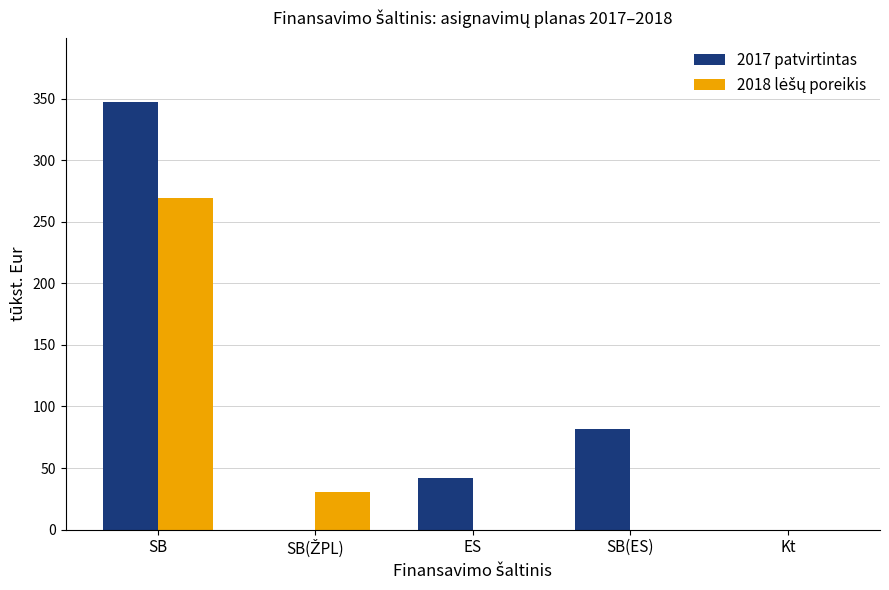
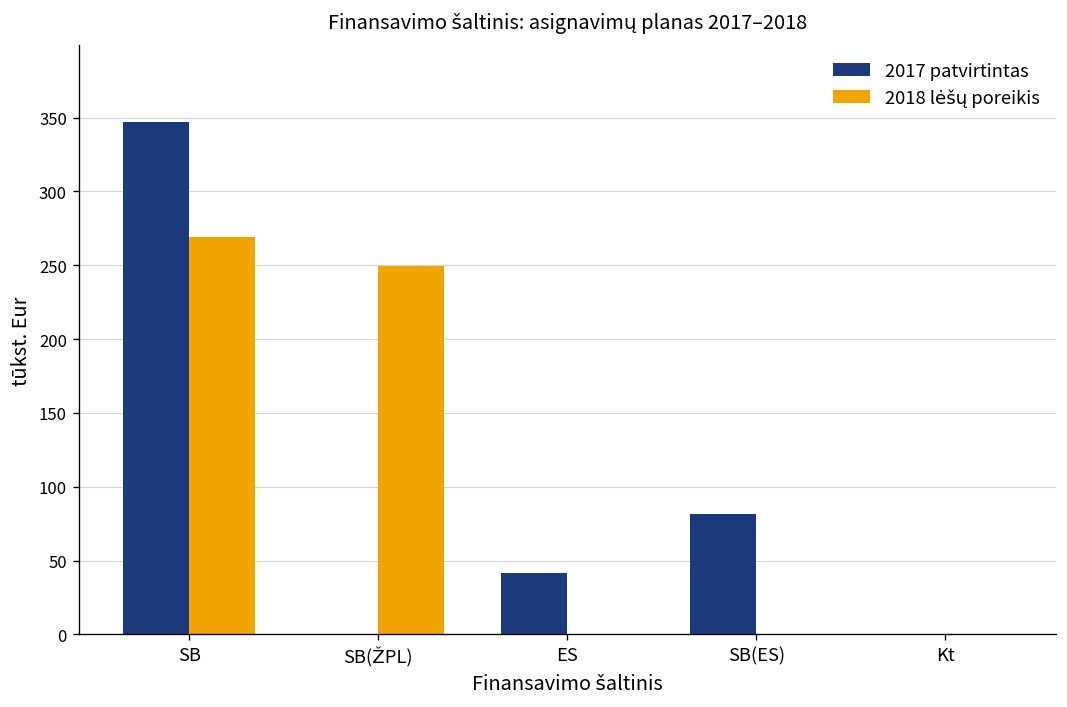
2018 lėšų poreikis, SB(ŽPL): 30 -> 249
